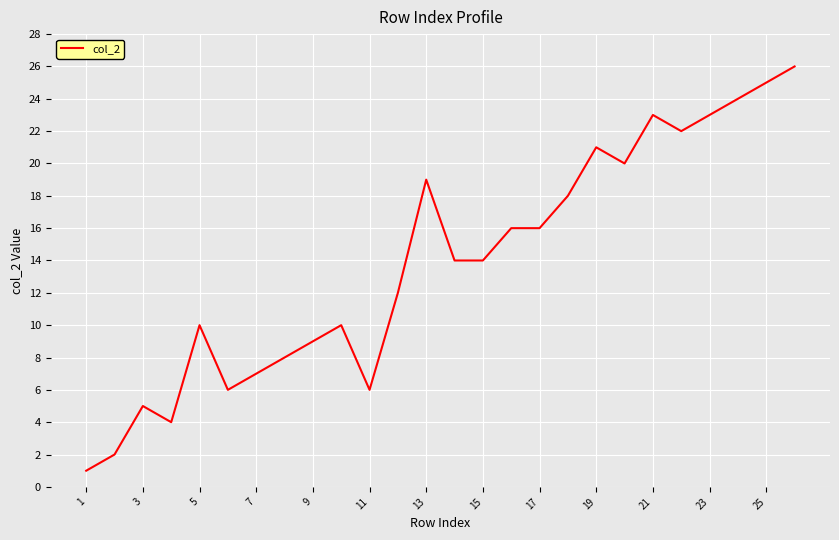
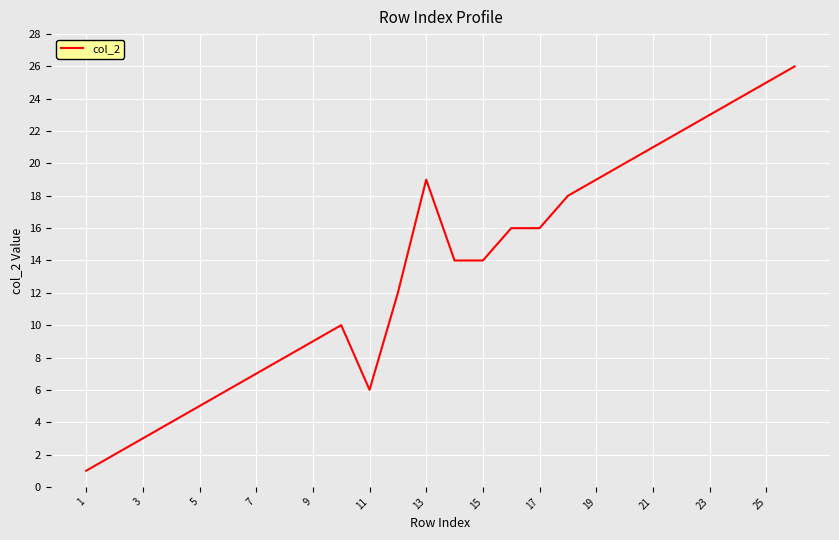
3: 5 -> 3
5: 10 -> 5
19: 21 -> 19
21: 23 -> 21
